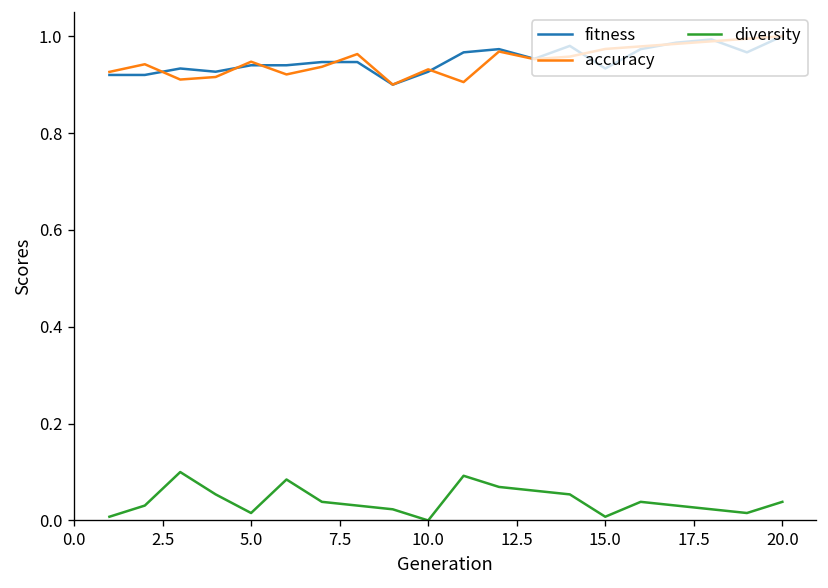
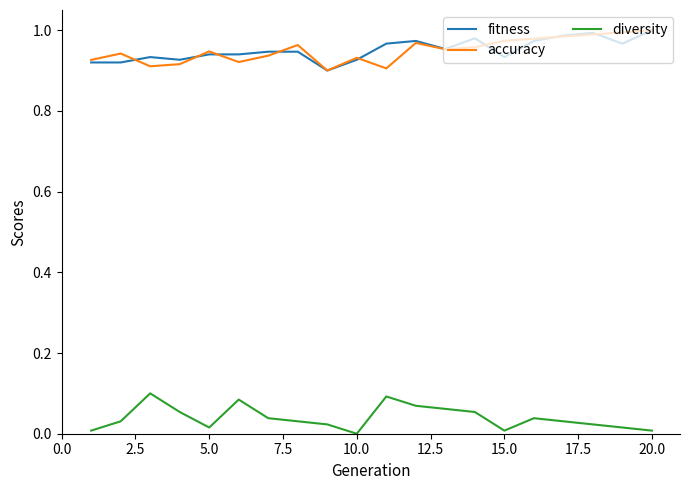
diversity, 20.0: 0.04 -> 0.01
